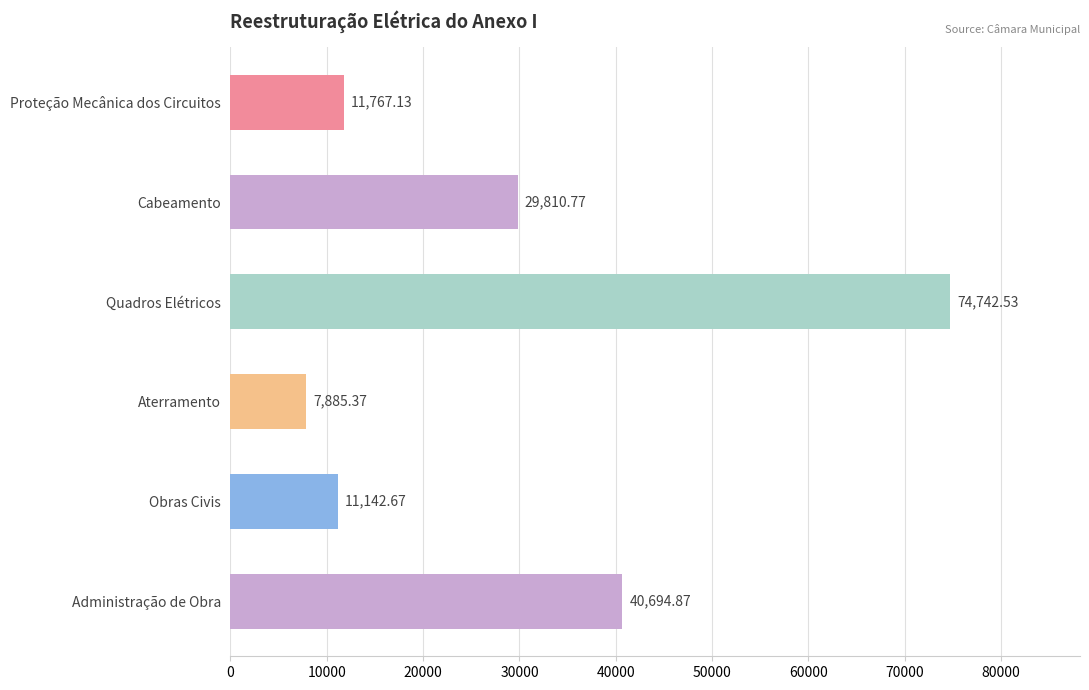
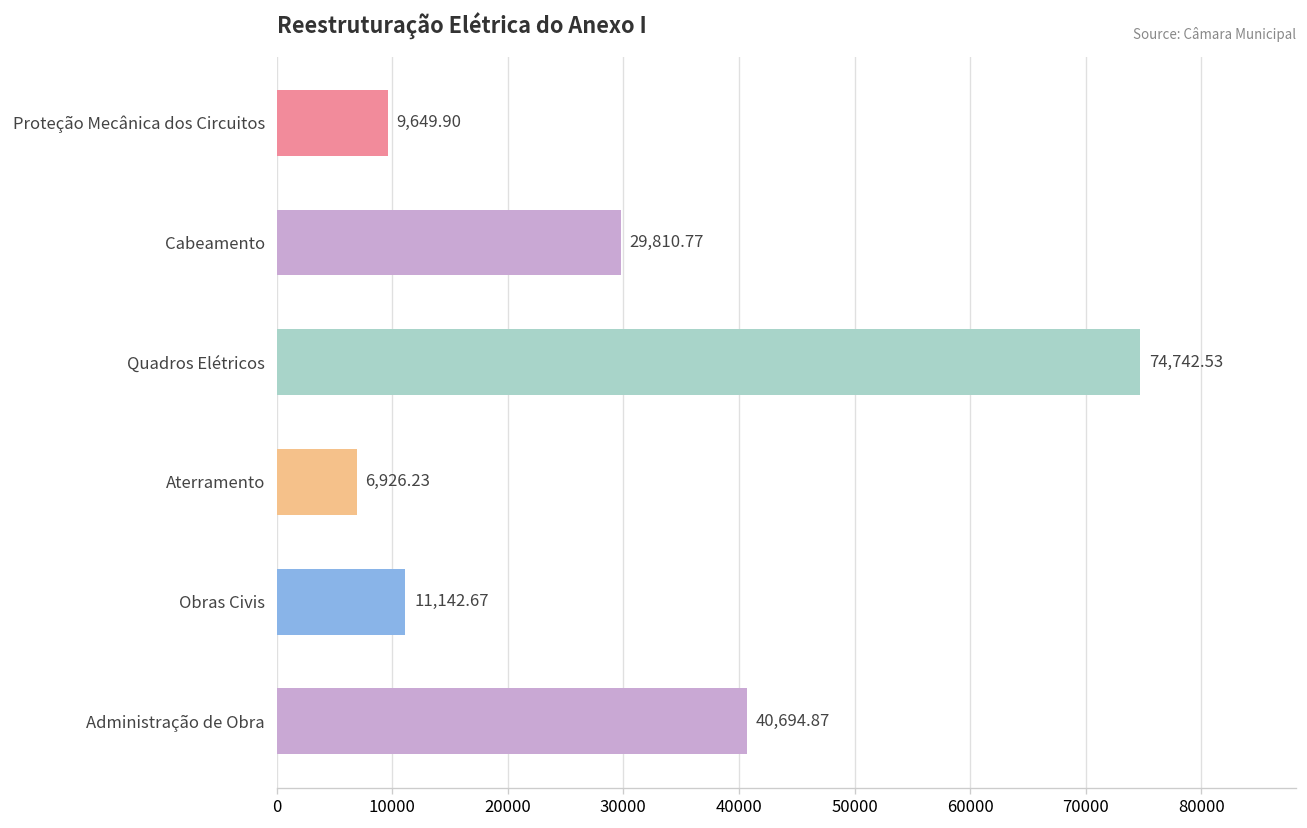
Proteção Mecânica dos Circuitos: 11,767.13 -> 9,649.90
Aterramento: 7,885.37 -> 6,926.23
